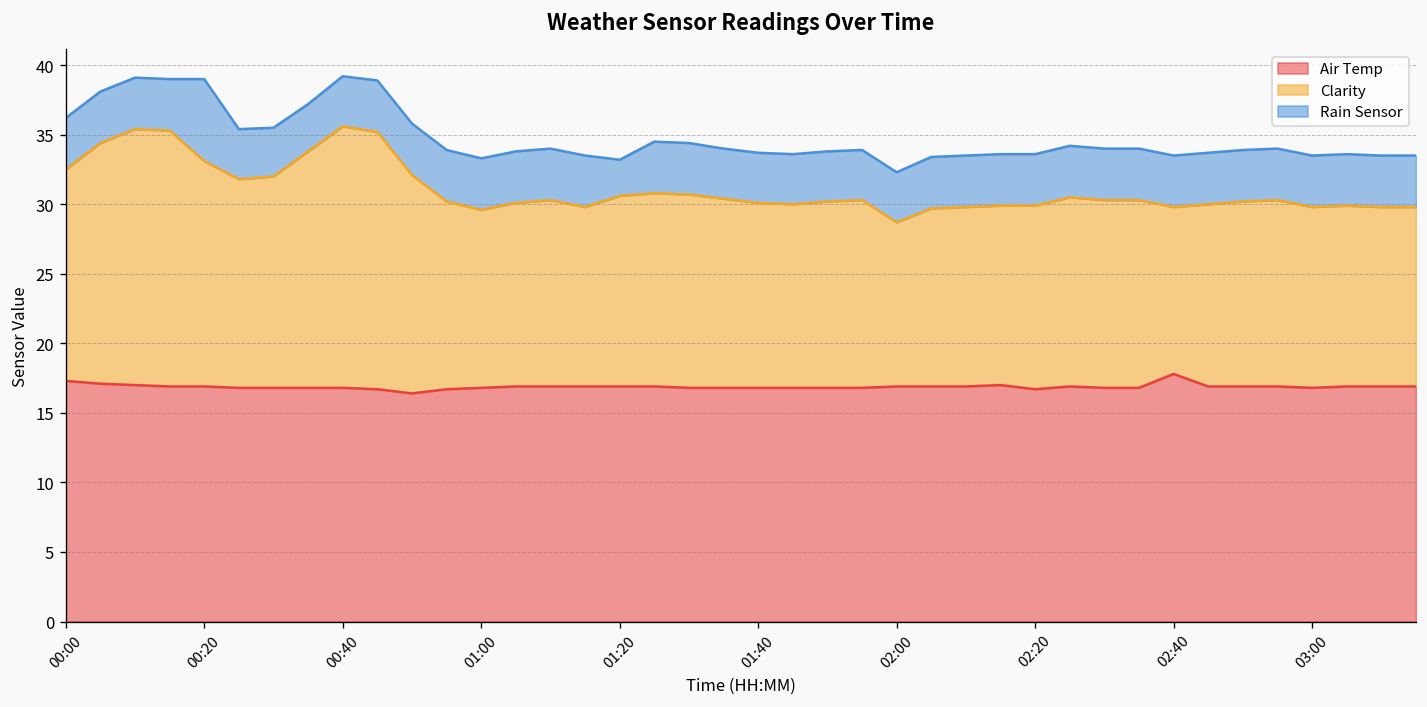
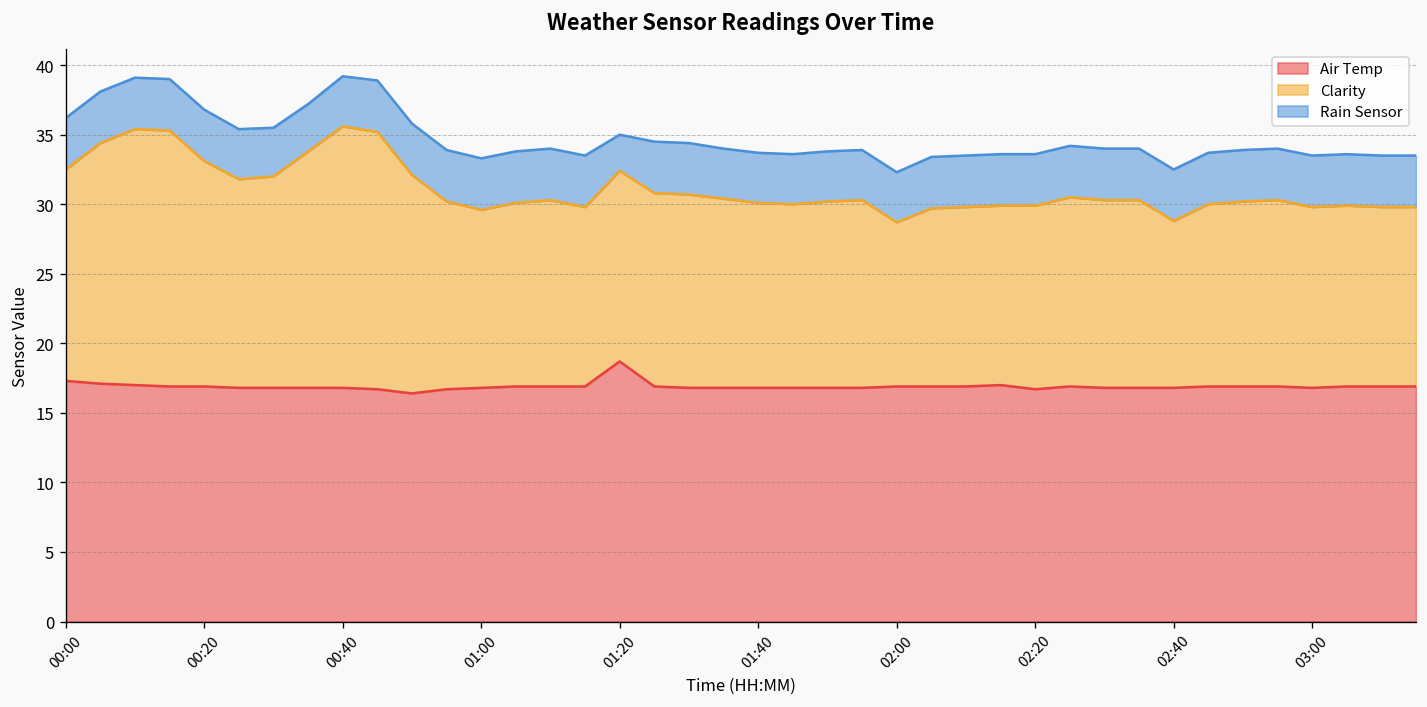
Rain Sensor, 00:20: 5.9 -> 3.7
Air Temp, 01:20: 16.9 -> 18.7
Air Temp, 02:40: 17.8 -> 16.8
